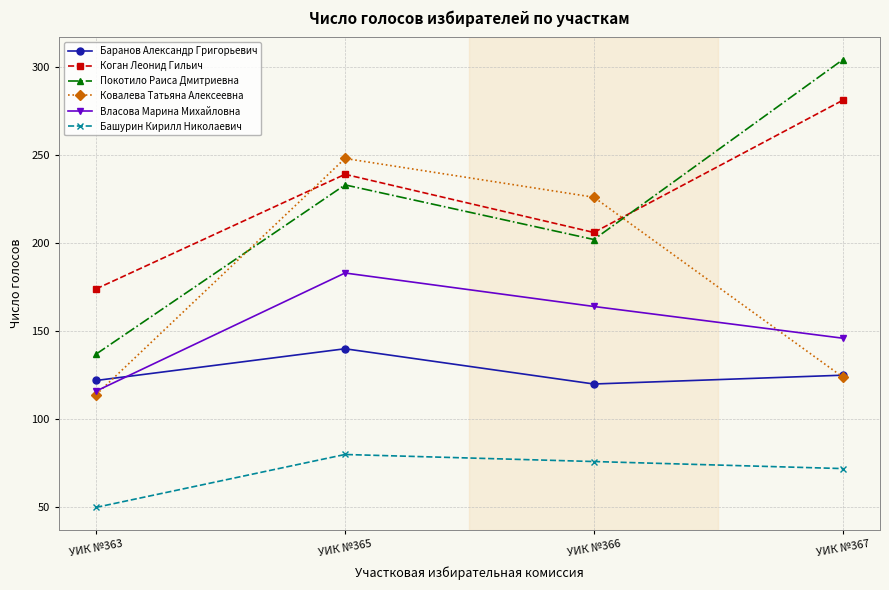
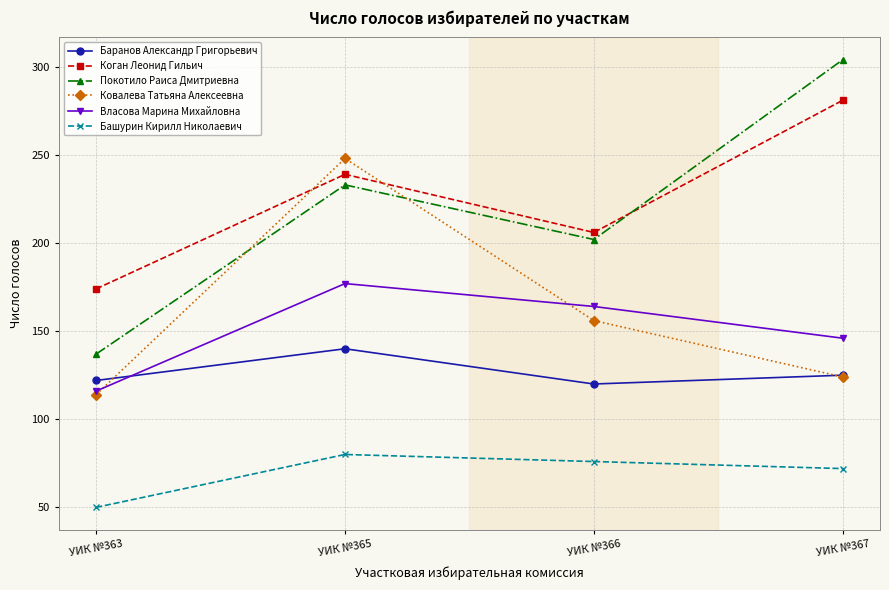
Власова Марина Михайловна, УИК №365: 183 -> 177
Ковалева Татьяна Алексеевна, УИК №366: 226 -> 156
